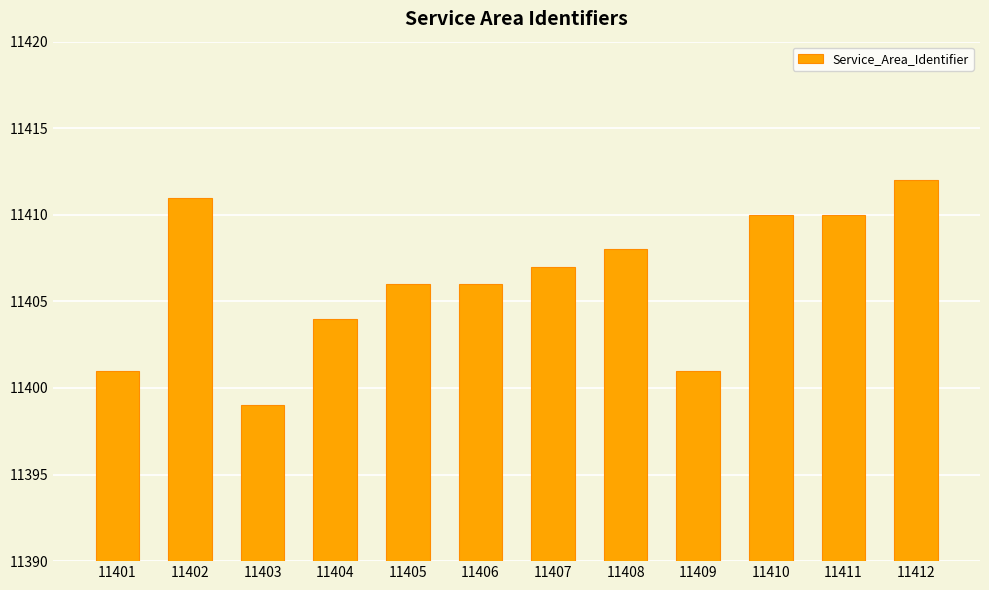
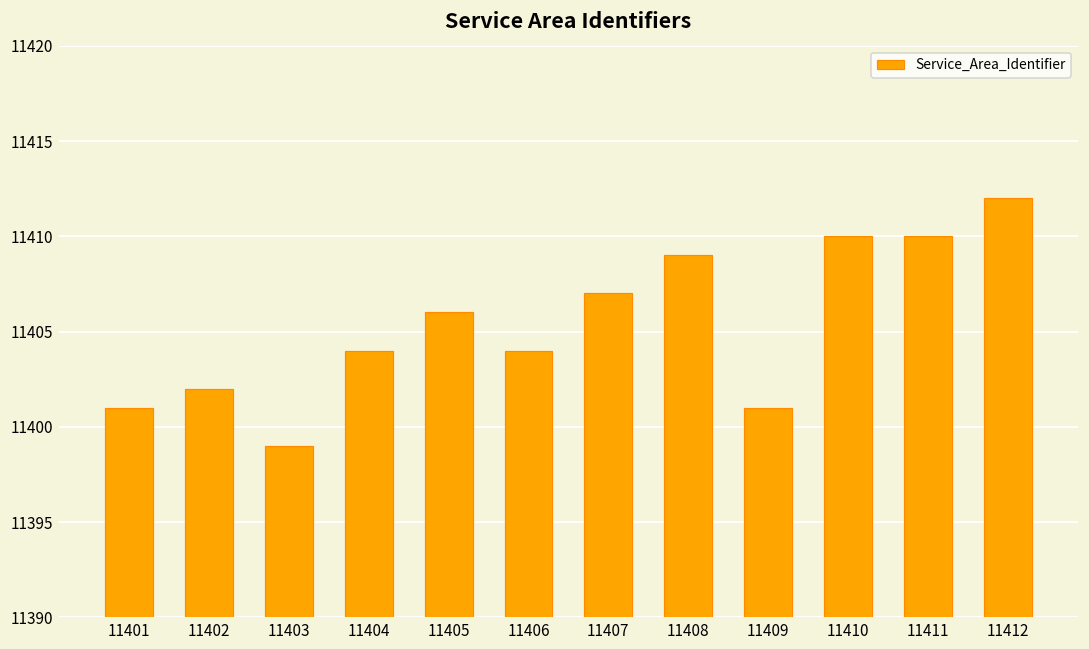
11402: 11411 -> 11402
11406: 11406 -> 11404
11408: 11408 -> 11409
